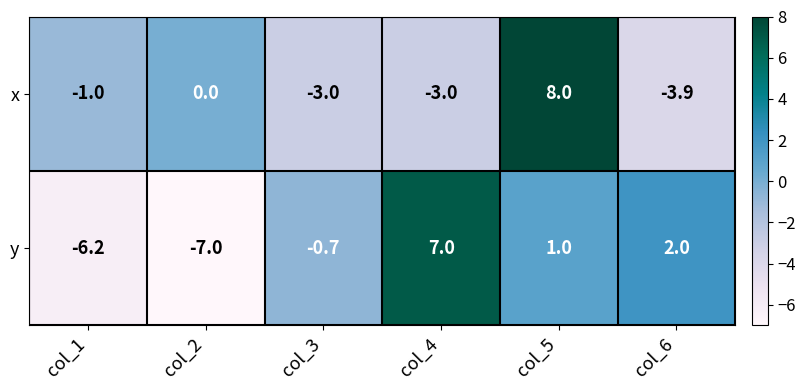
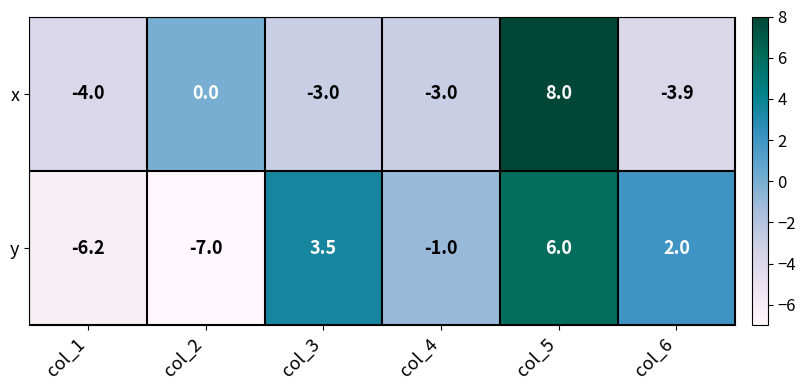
x, col_1: -1.0 -> -4.0
y, col_3: -0.7 -> 3.5
y, col_4: 7.0 -> -1.0
y, col_5: 1.0 -> 6.0
